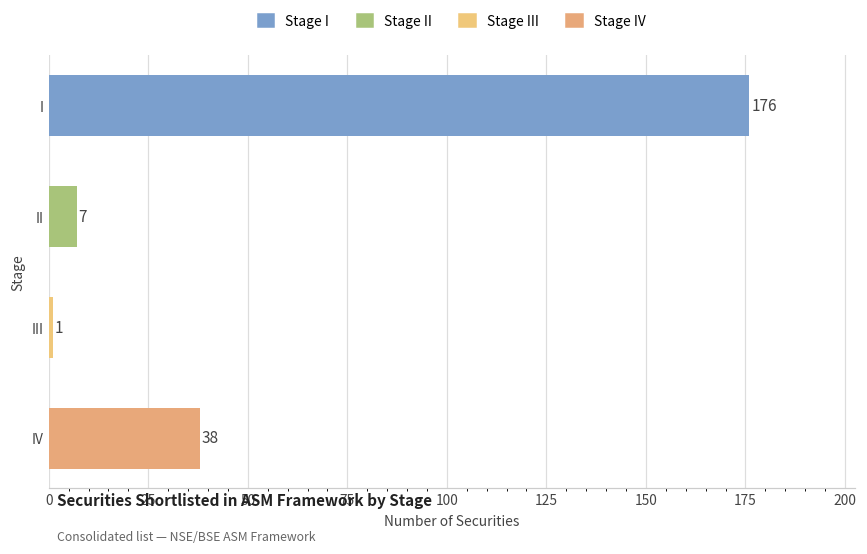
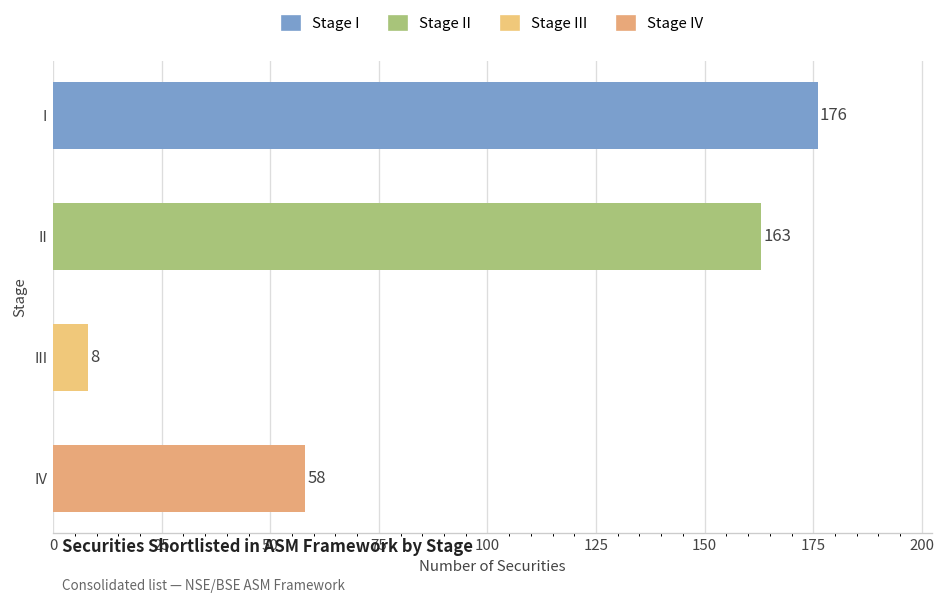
II: 7 -> 163
III: 1 -> 8
IV: 38 -> 58
